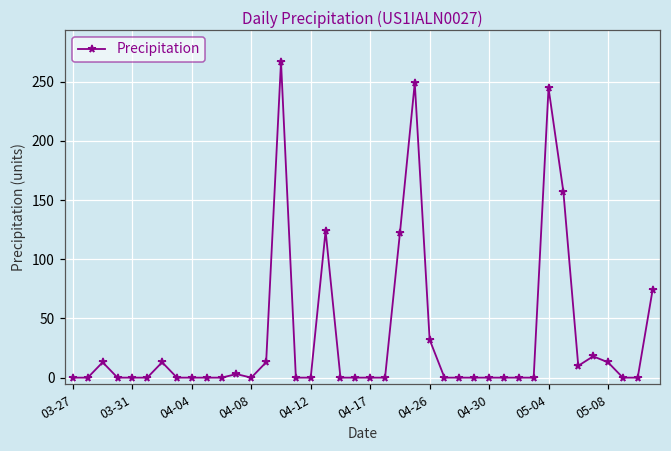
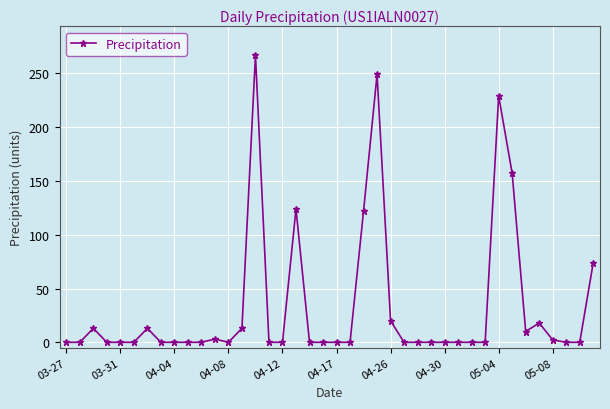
04-26: 32 -> 20
05-04: 245 -> 229
05-08: 13 -> 2
